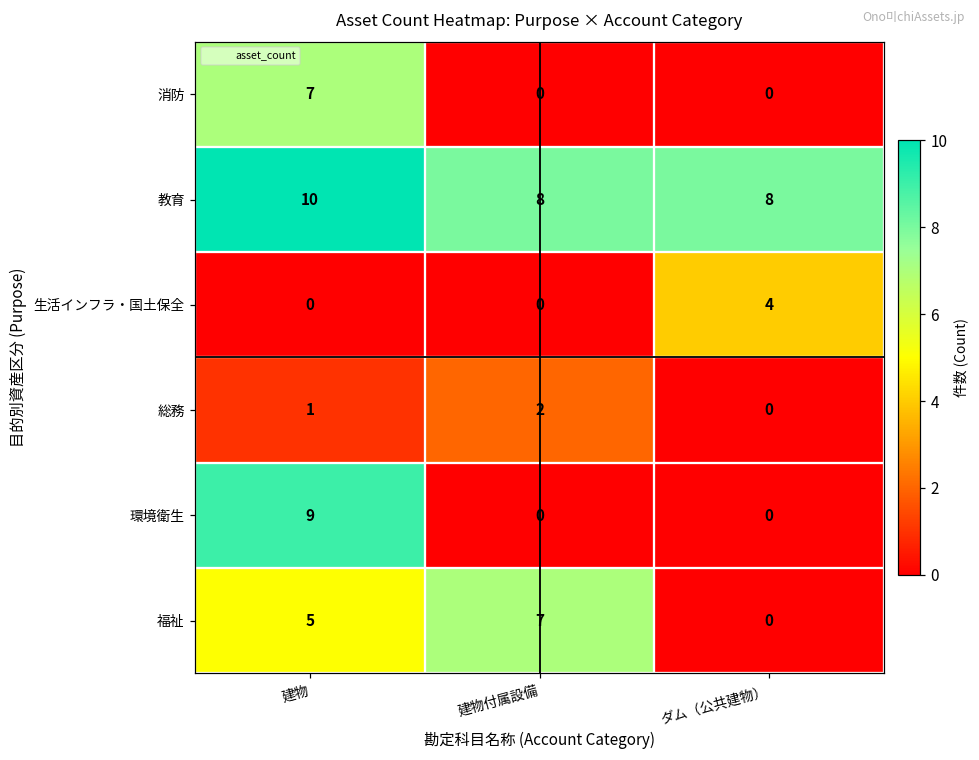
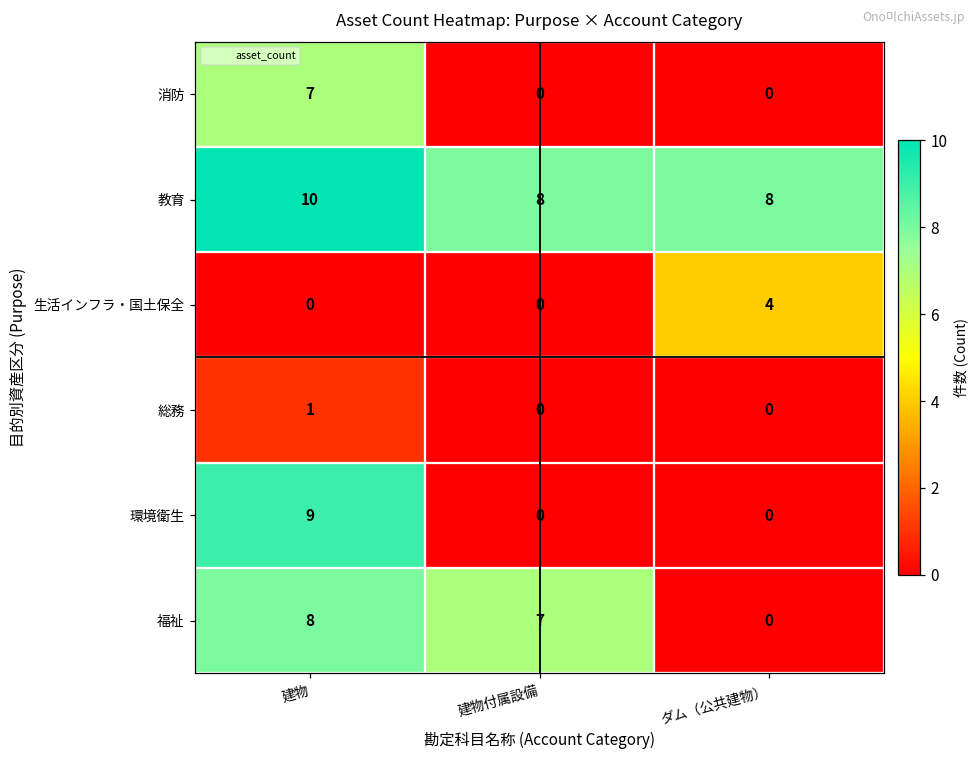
総務, 建物付属設備: 2 -> 0
福祉, 建物: 5 -> 8
